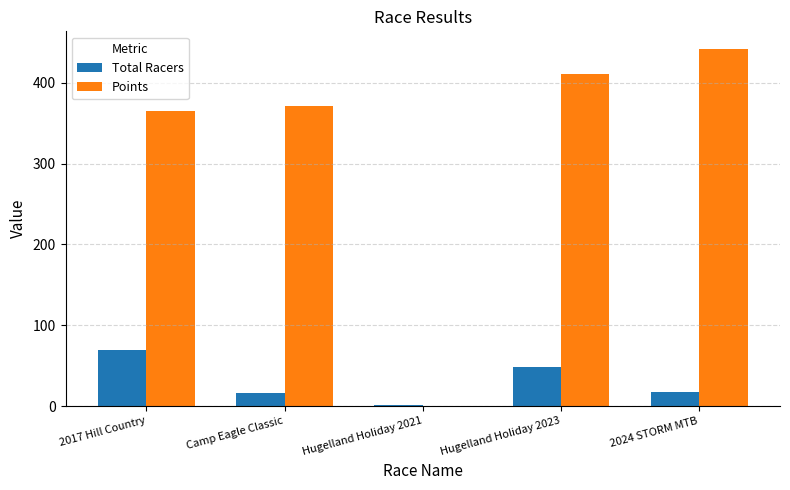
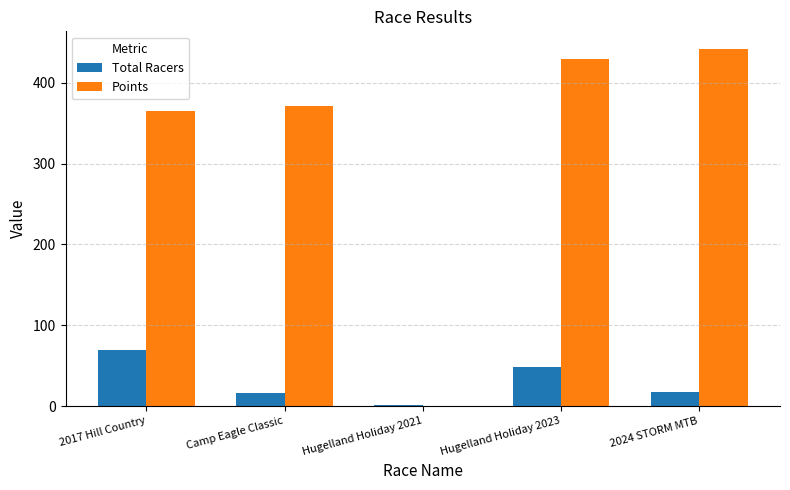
Points, Hugelland Holiday 2023: 410 -> 430
